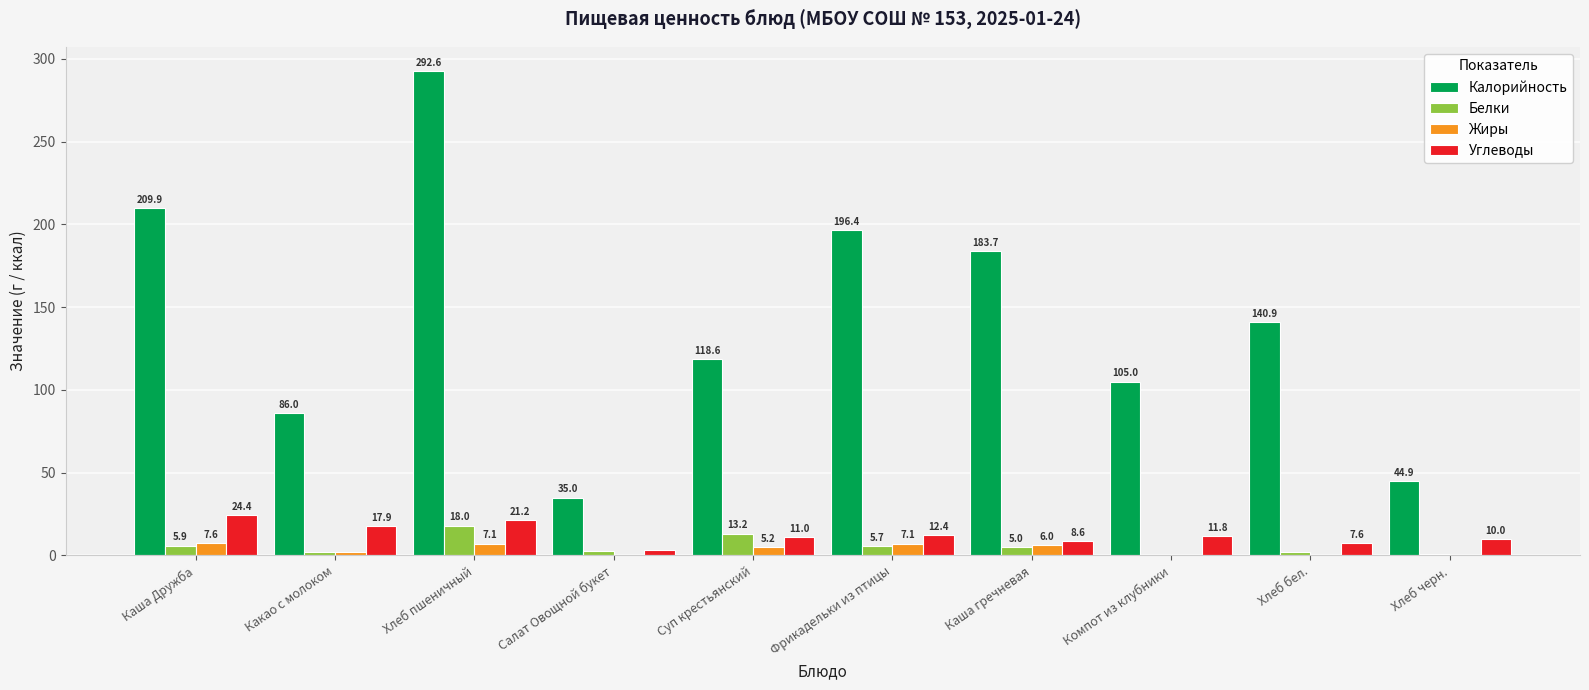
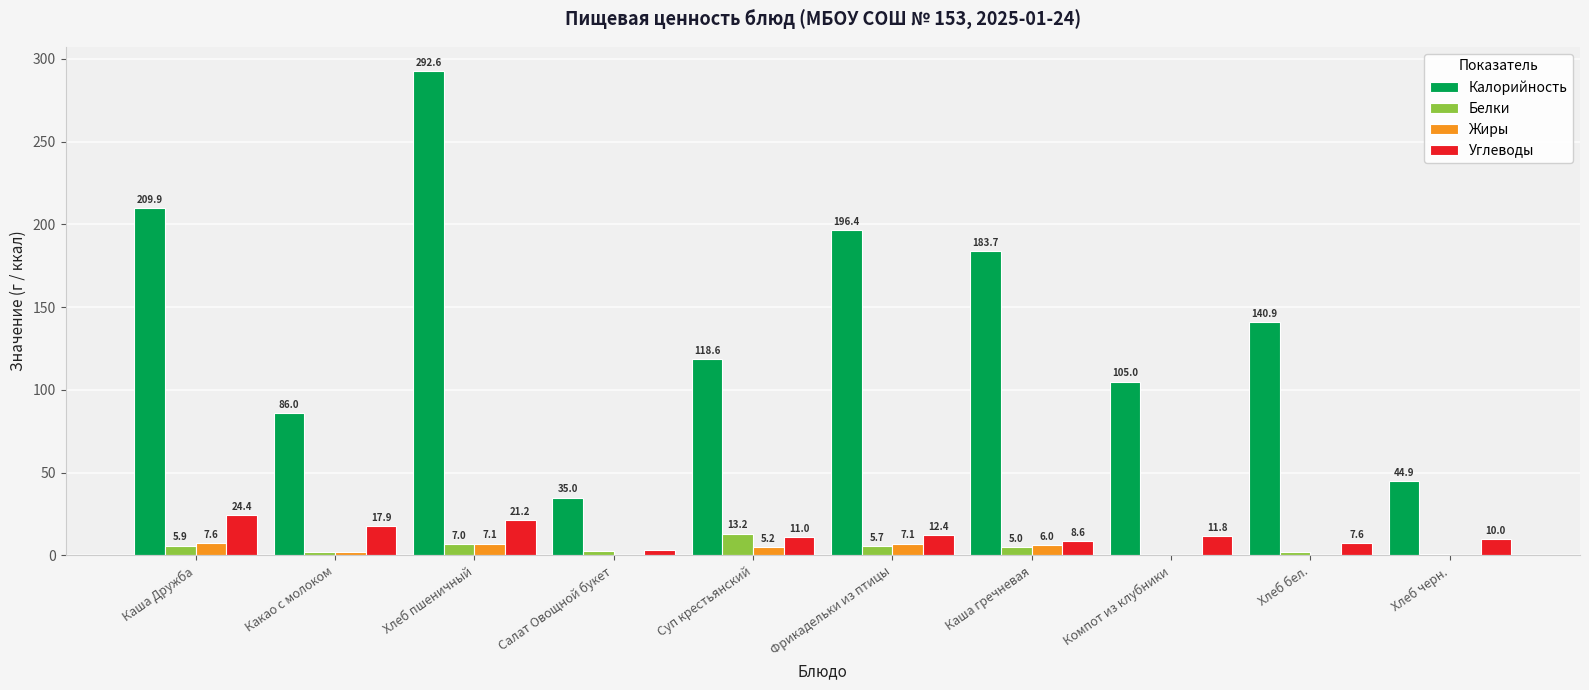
Белки, Хлеб пшеничный: 18.0 -> 7.0
